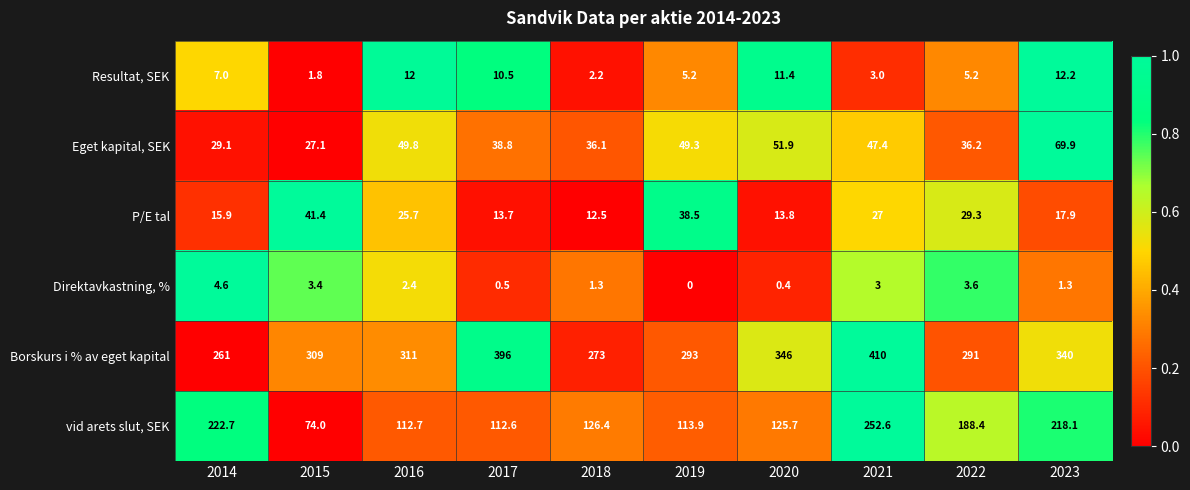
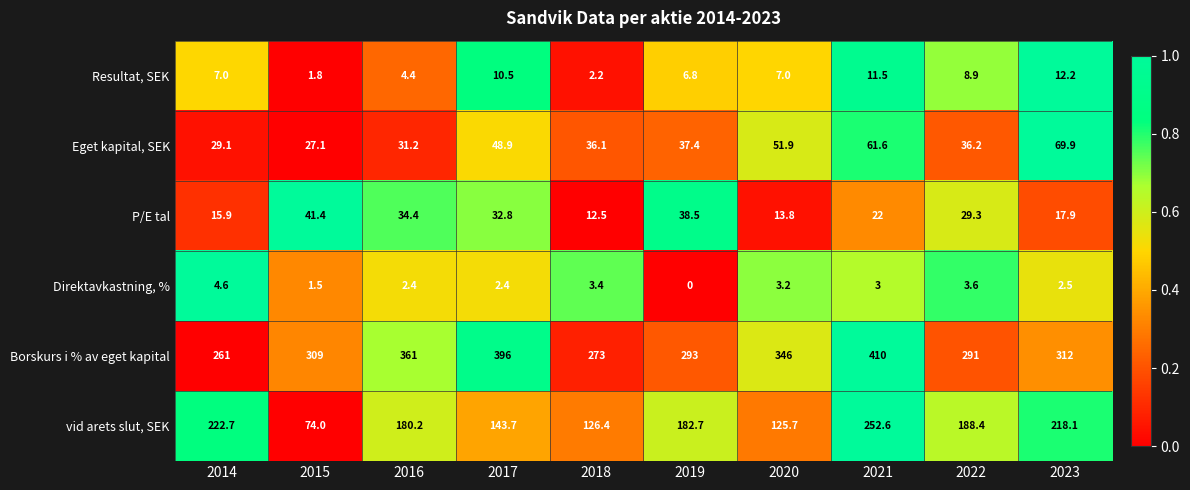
Resultat, SEK, 2016: 12 -> 4.4
Resultat, SEK, 2019: 5.2 -> 6.8
Resultat, SEK, 2020: 11.4 -> 7.0
Resultat, SEK, 2021: 3.0 -> 11.5
Resultat, SEK, 2022: 5.2 -> 8.9
Eget kapital, SEK, 2016: 49.8 -> 31.2
Eget kapital, SEK, 2017: 38.8 -> 48.9
Eget kapital, SEK, 2019: 49.3 -> 37.4
Eget kapital, SEK, 2021: 47.4 -> 61.6
P/E tal, 2016: 25.7 -> 34.4
P/E tal, 2017: 13.7 -> 32.8
P/E tal, 2021: 27 -> 22
Direktavkastning, %, 2015: 3.4 -> 1.5
Direktavkastning, %, 2017: 0.5 -> 2.4
Direktavkastning, %, 2018: 1.3 -> 3.4
Direktavkastning, %, 2020: 0.4 -> 3.2
Direktavkastning, %, 2023: 1.3 -> 2.5
Borskurs i % av eget kapital, 2016: 311 -> 361
Borskurs i % av eget kapital, 2023: 340 -> 312
vid arets slut, SEK, 2016: 112.7 -> 180.2
vid arets slut, SEK, 2017: 112.6 -> 143.7
vid arets slut, SEK, 2019: 113.9 -> 182.7
